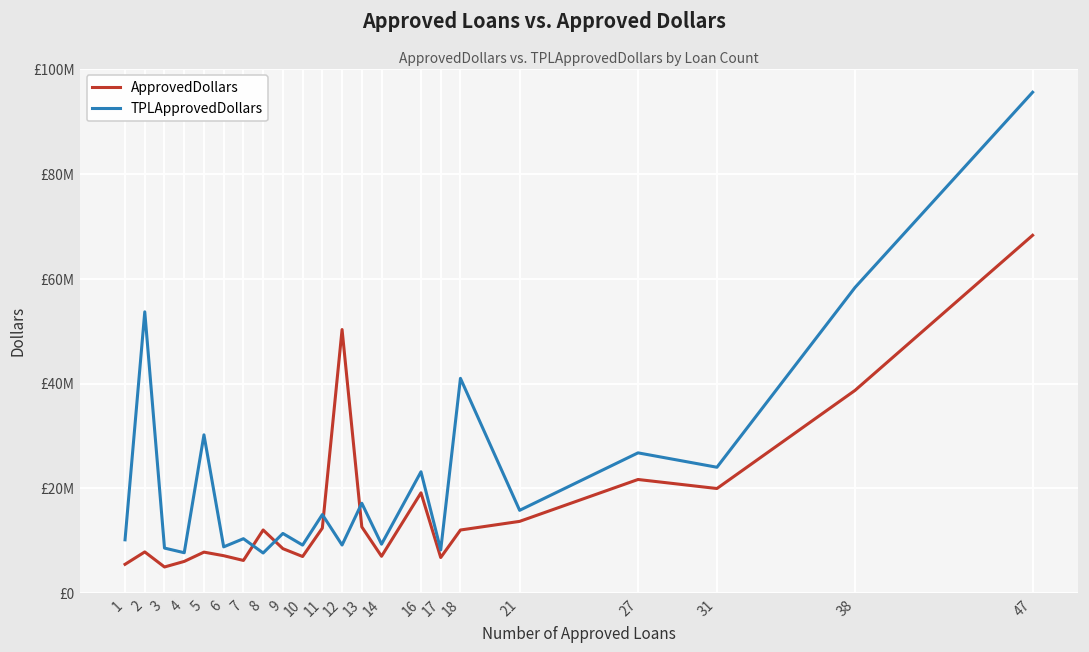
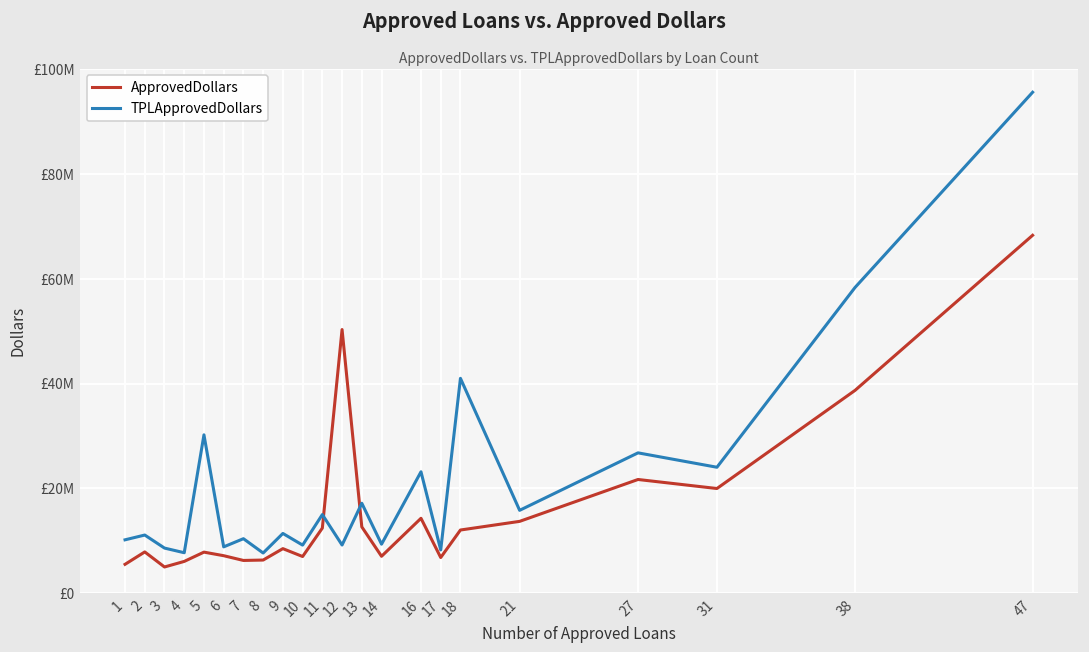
TPLApprovedDollars, 2: £54000000 -> £11000000
ApprovedDollars, 8: £12000000 -> £6000000
ApprovedDollars, 16: £19000000 -> £14000000
